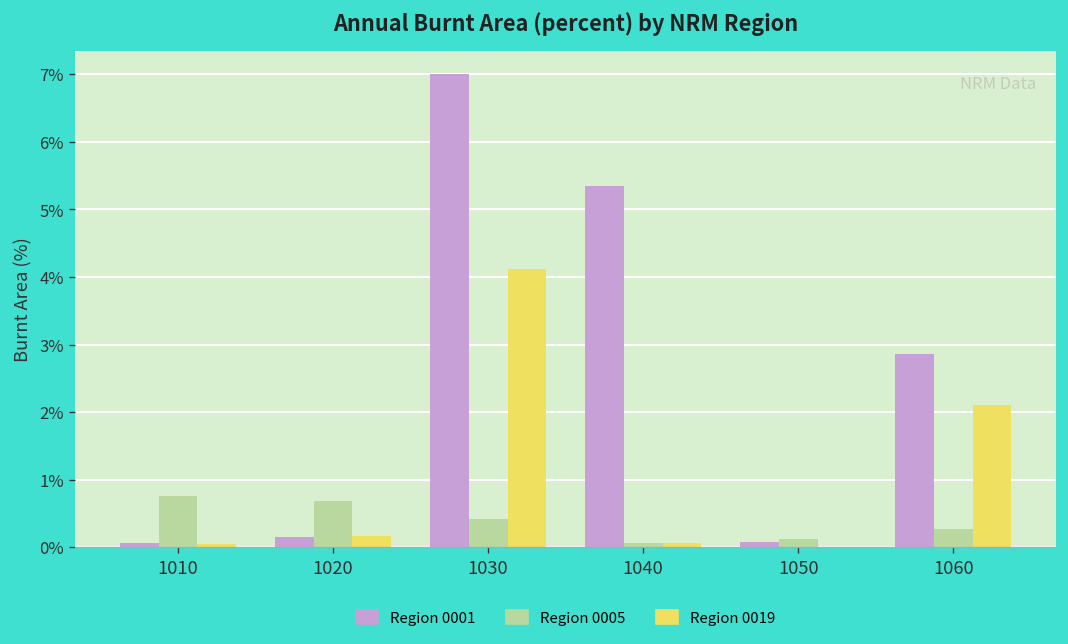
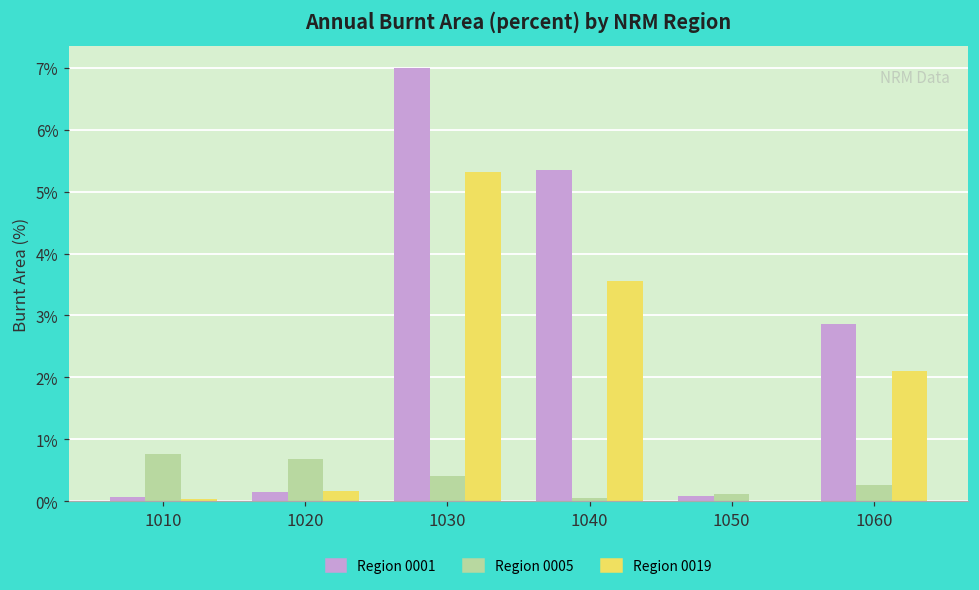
Region 0019, 1030: 4.1% -> 5.3%
Region 0019, 1040: 0.1% -> 3.6%
